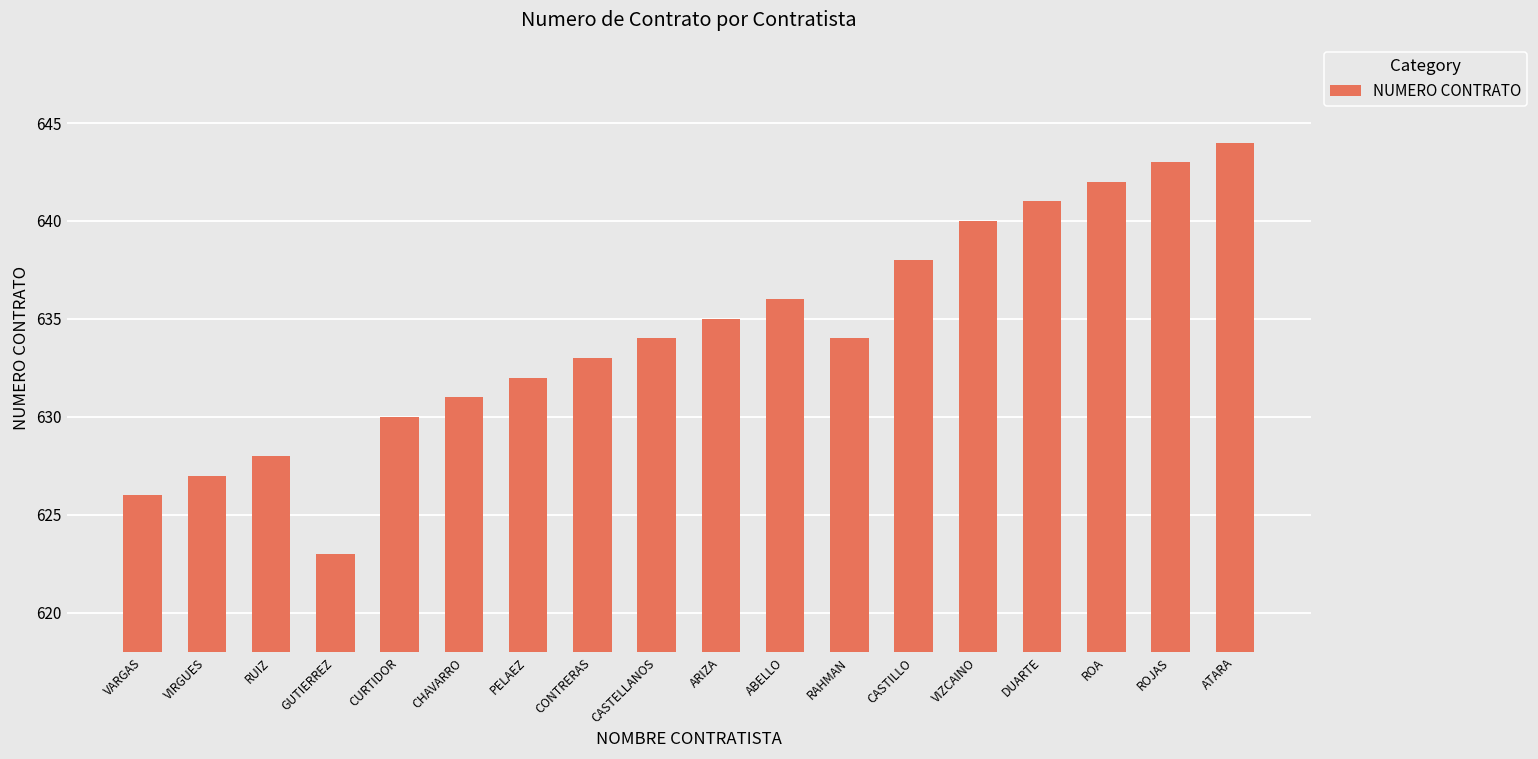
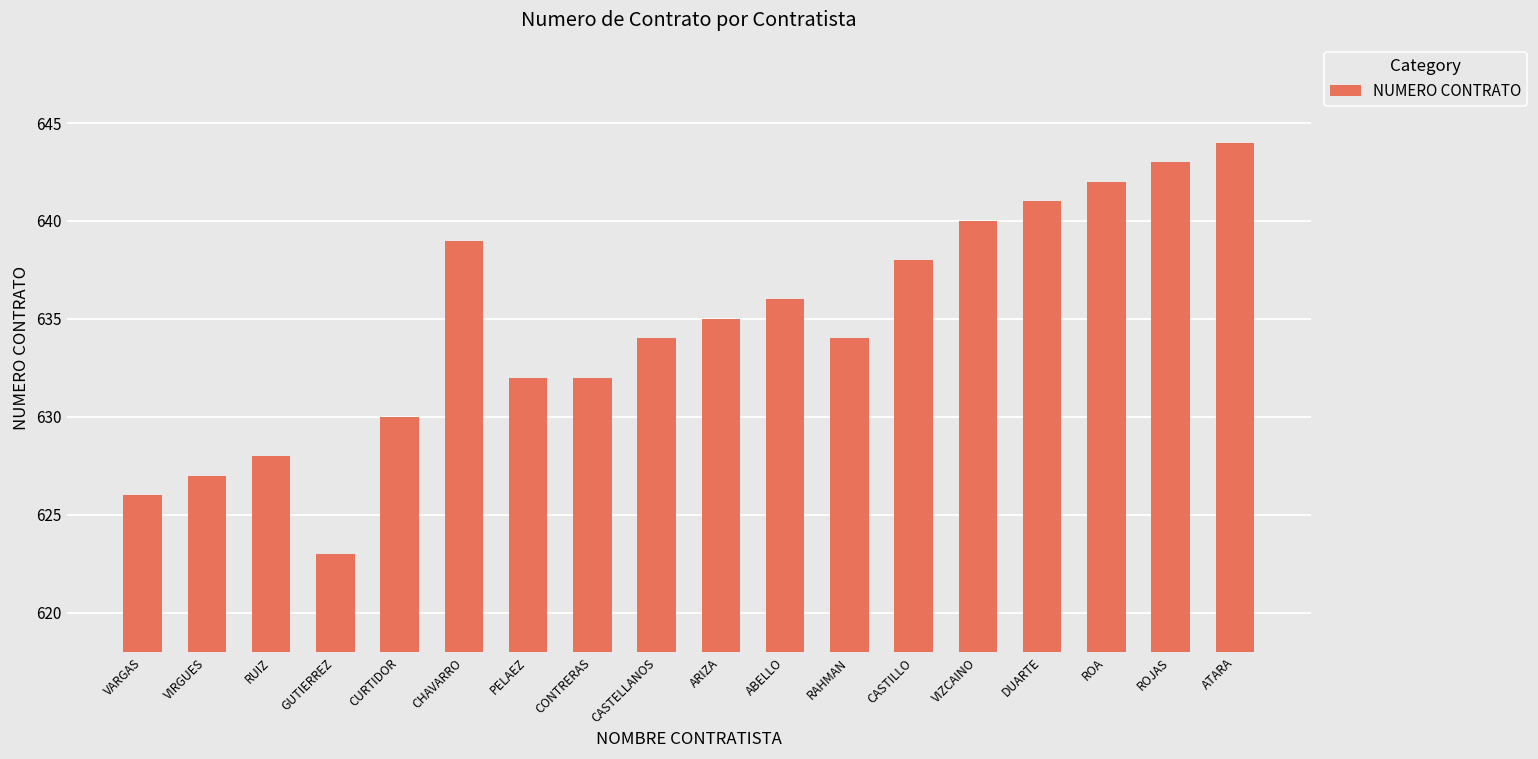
CHAVARRO: 631 -> 639
CONTRERAS: 633 -> 632
